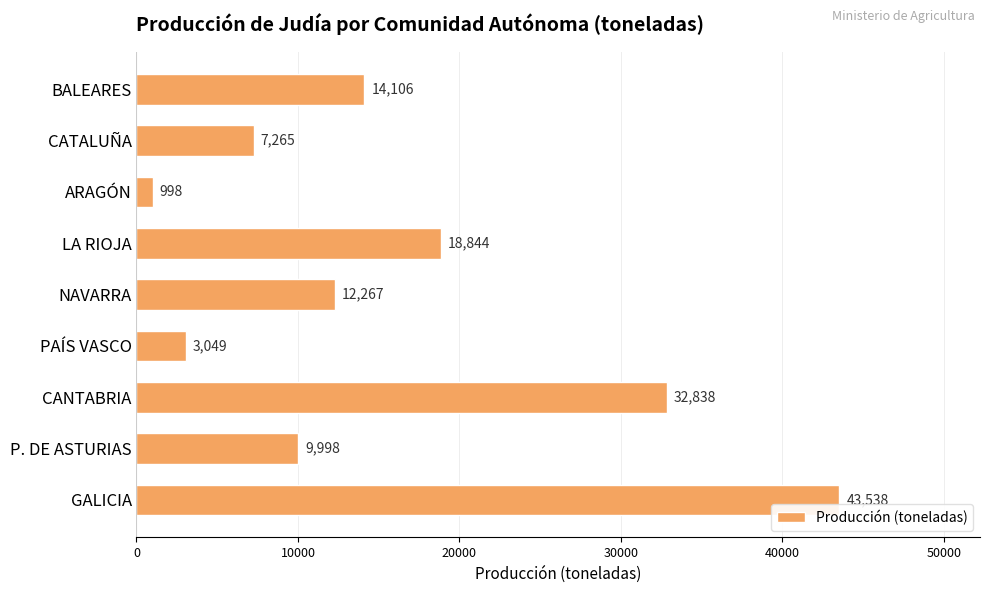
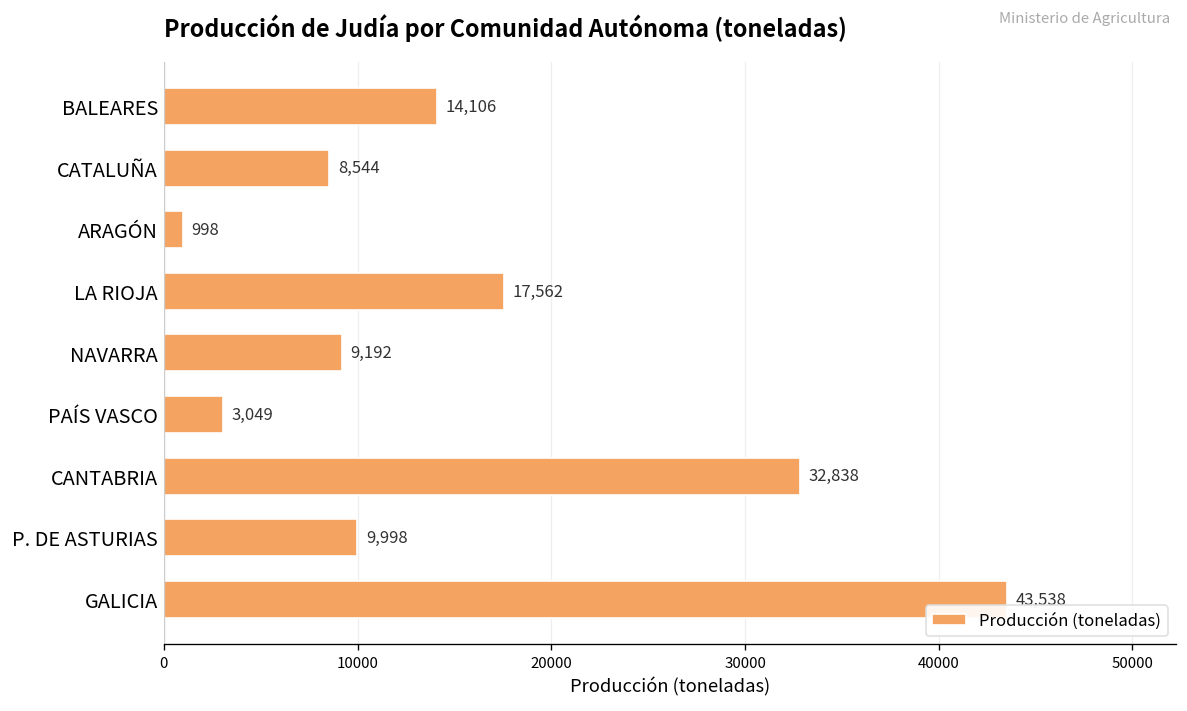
CATALUÑA: 7,265 -> 8,544
LA RIOJA: 18,844 -> 17,562
NAVARRA: 12,267 -> 9,192
